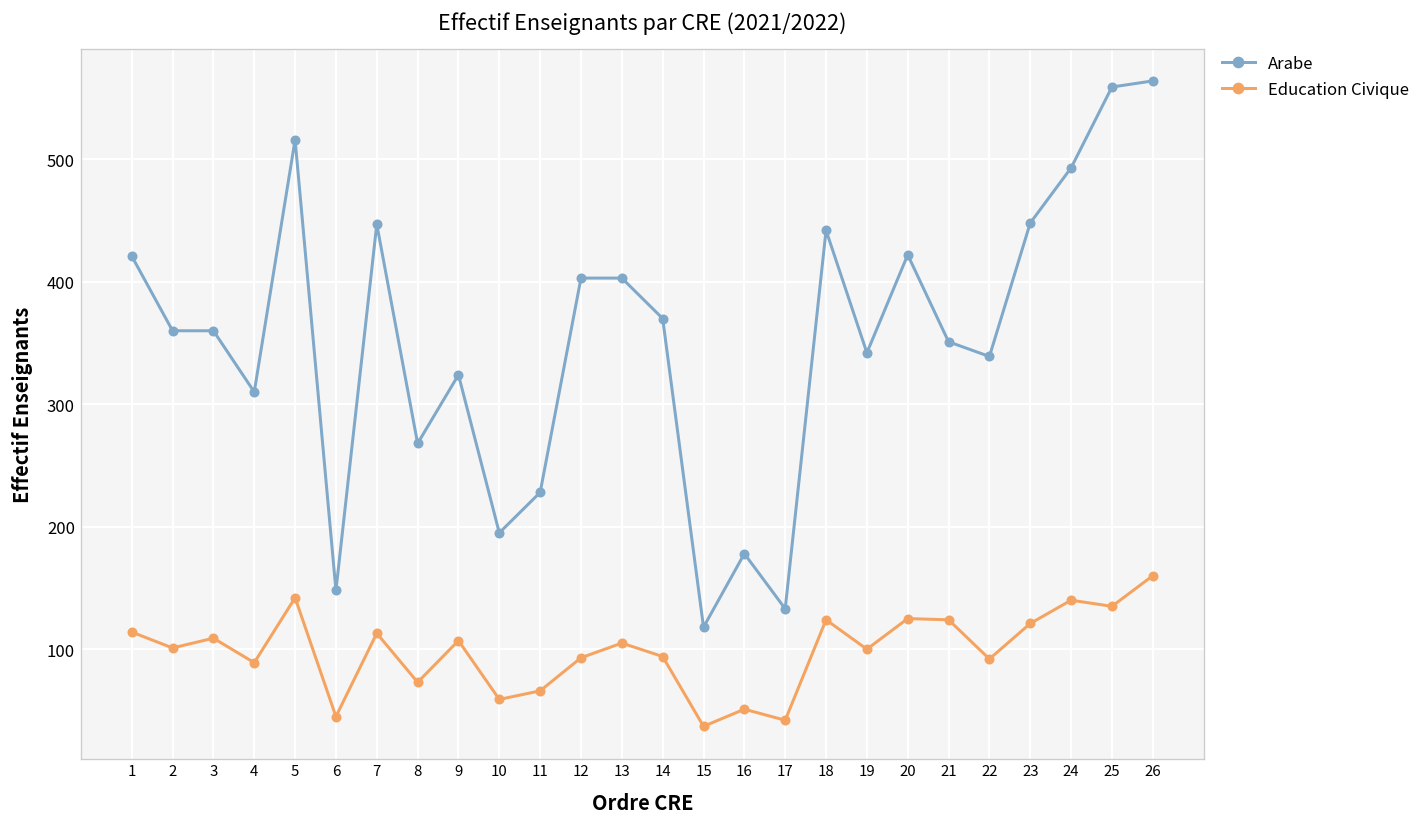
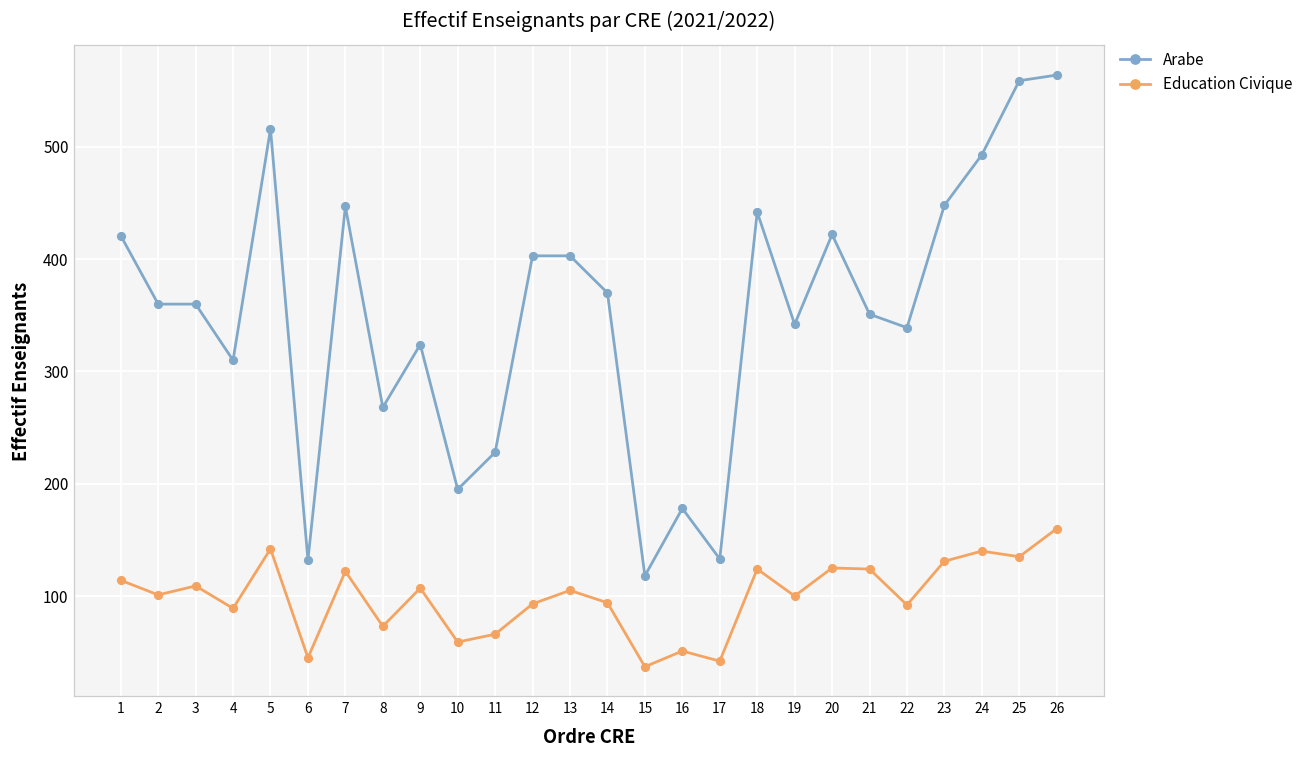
Arabe, 6: 148 -> 132
Education Civique, 7: 113 -> 122
Education Civique, 23: 121 -> 131
